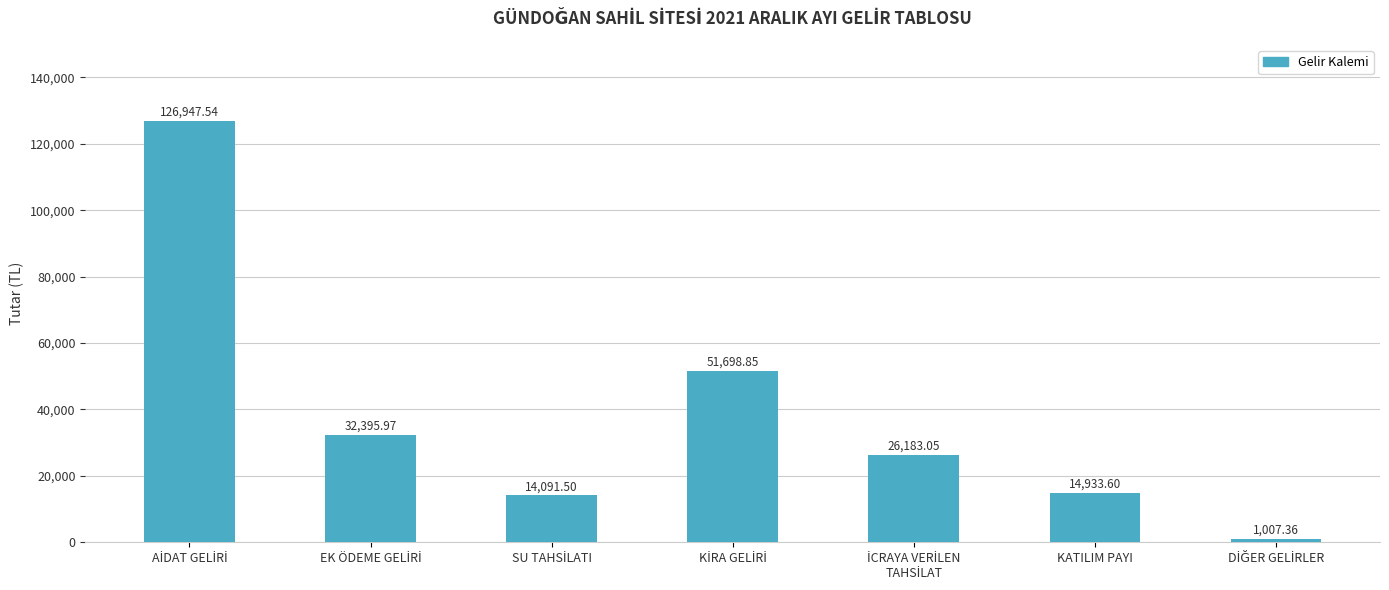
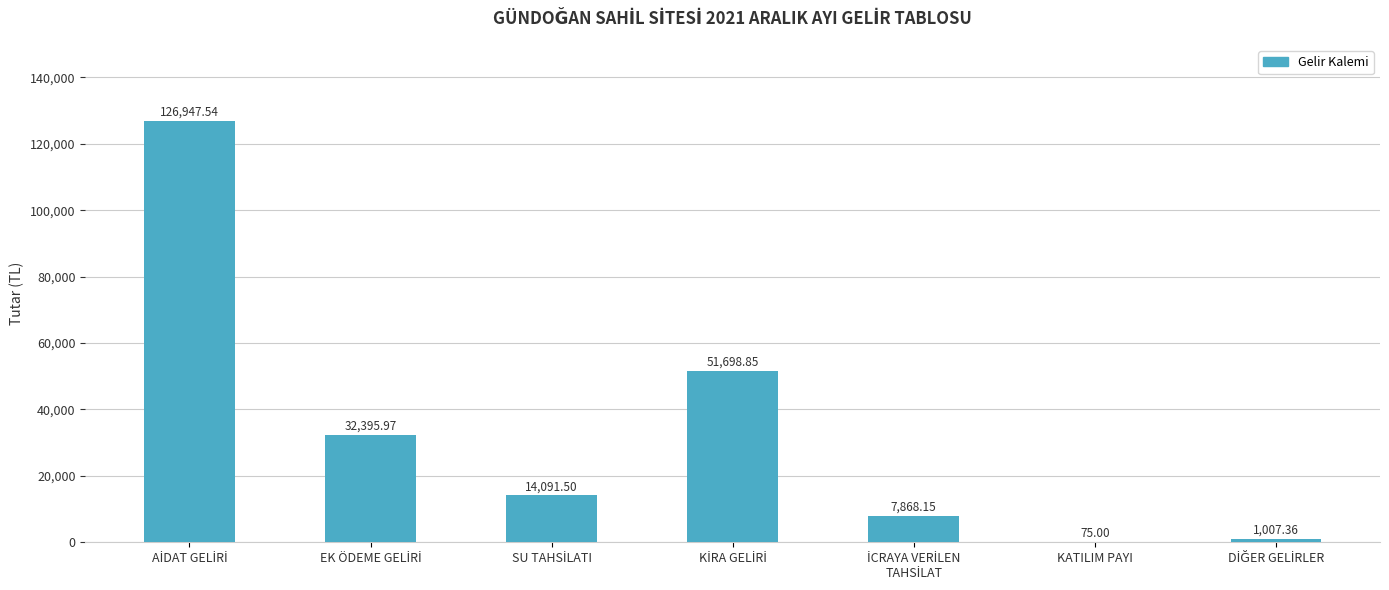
İCRAYA VERİLEN TAHSİLAT: 26,183.05 -> 7,868.15
KATILIM PAYI: 14,933.60 -> 75.00
